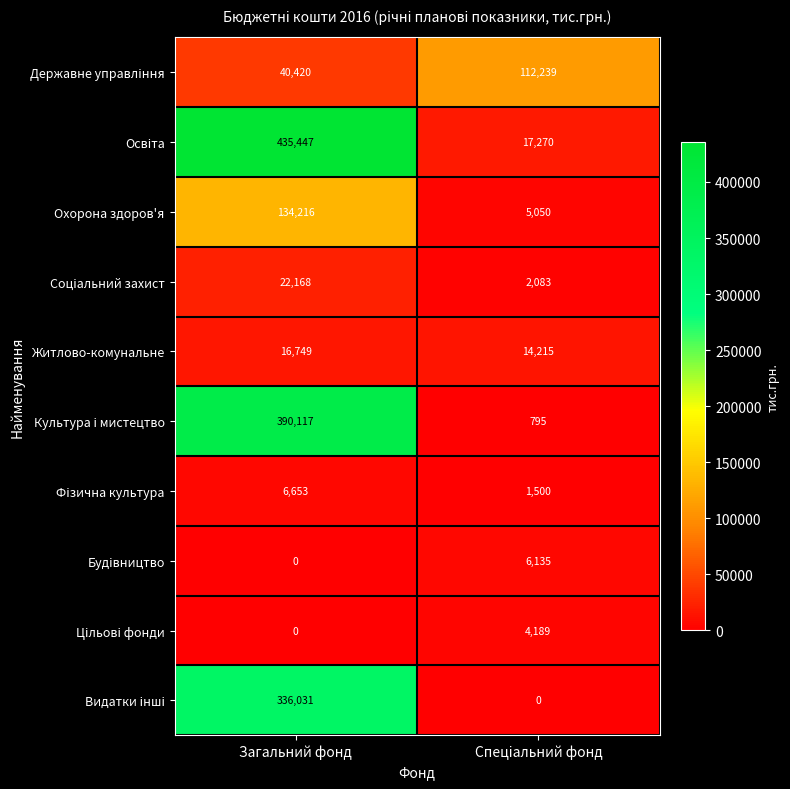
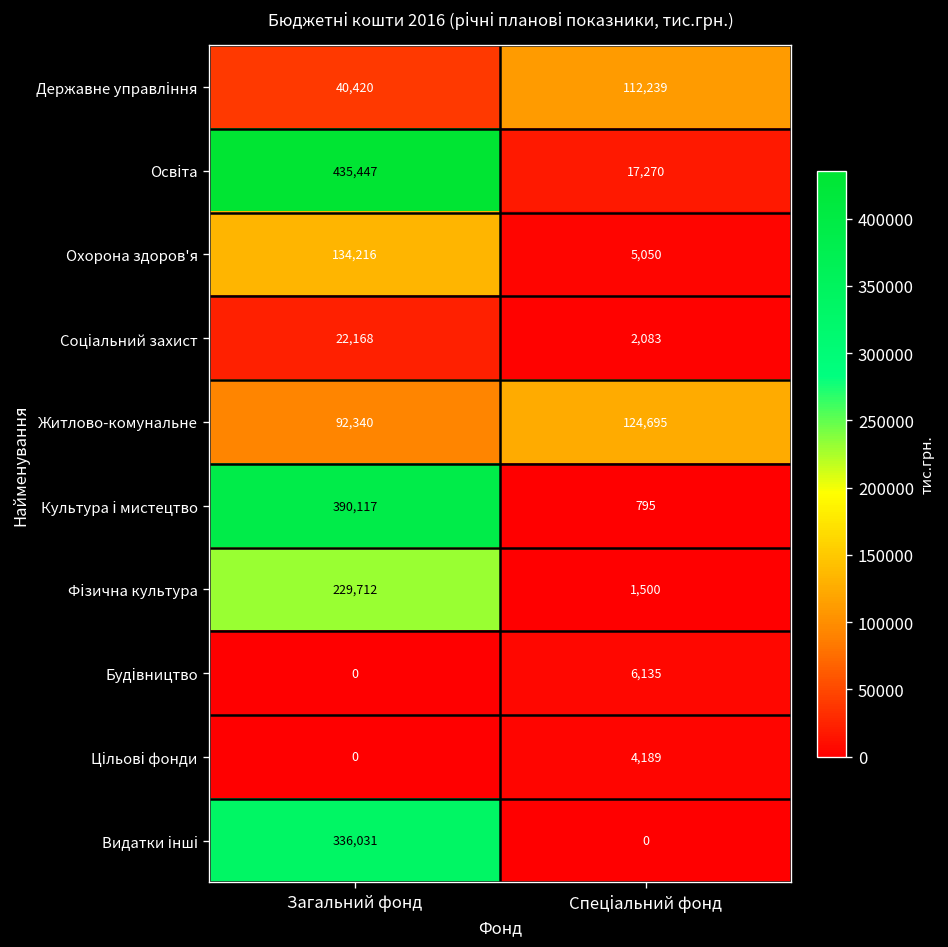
Житлово-комунальне, Загальний фонд: 16,749 -> 92,340
Житлово-комунальне, Спеціальний фонд: 14,215 -> 124,695
Фізична культура, Загальний фонд: 6,653 -> 229,712
